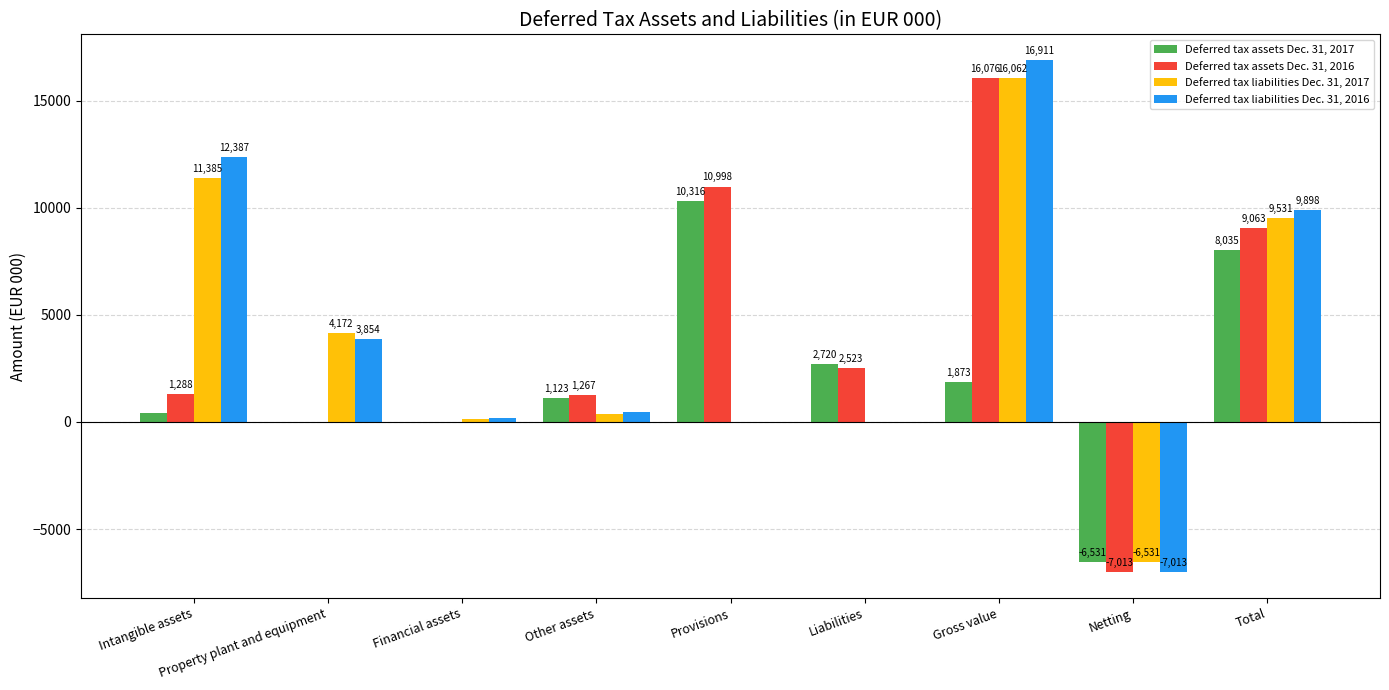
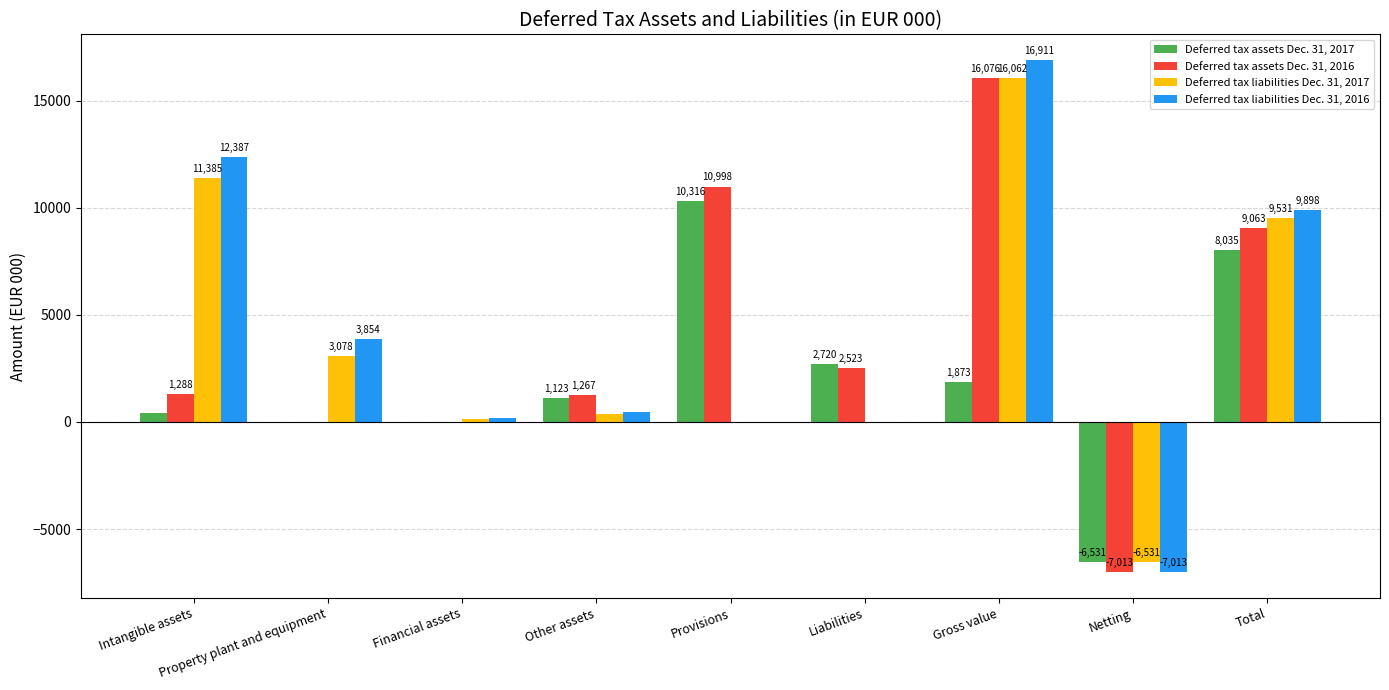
Deferred tax liabilities Dec. 31, 2017, Property plant and equipment: 4,172 -> 3,078
